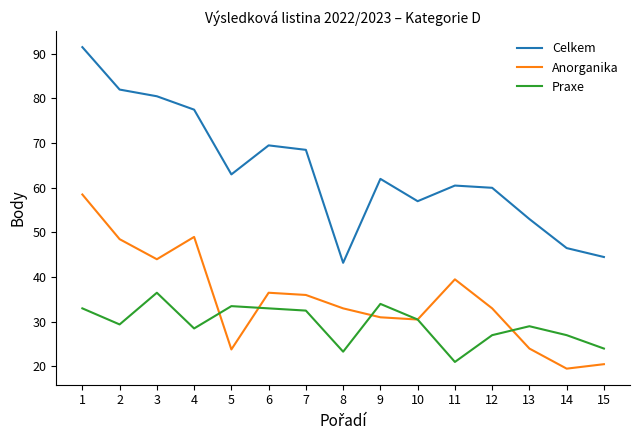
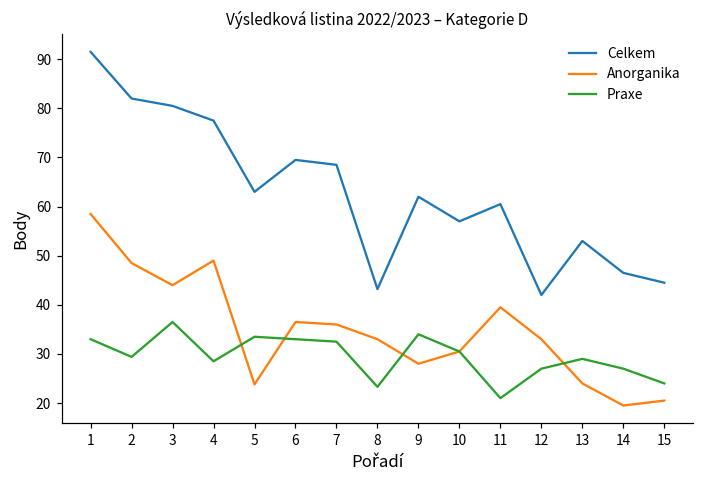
Anorganika, 9: 31 -> 28
Celkem, 12: 60 -> 42
